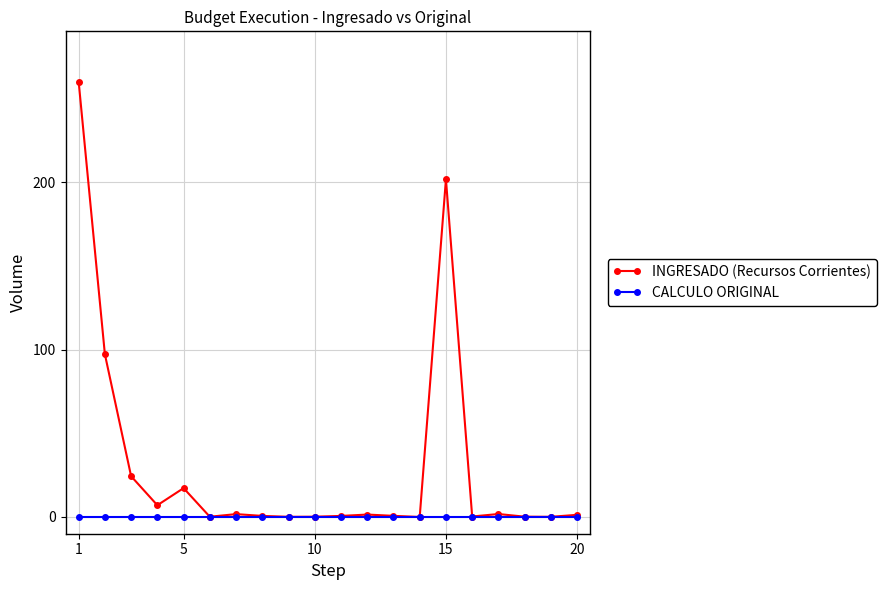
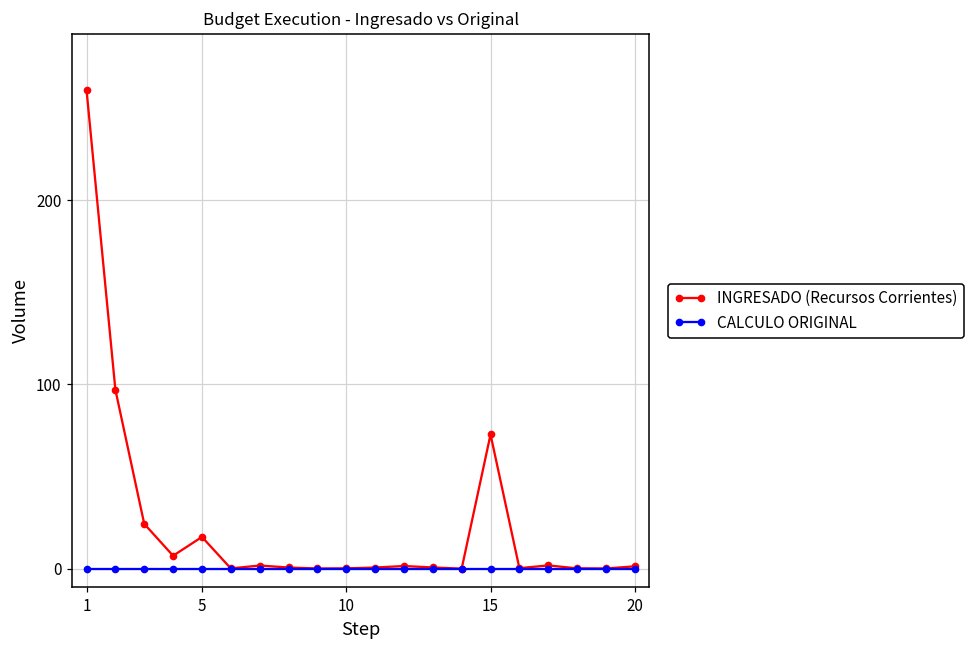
INGRESADO (Recursos Corrientes), 15: 202 -> 73
